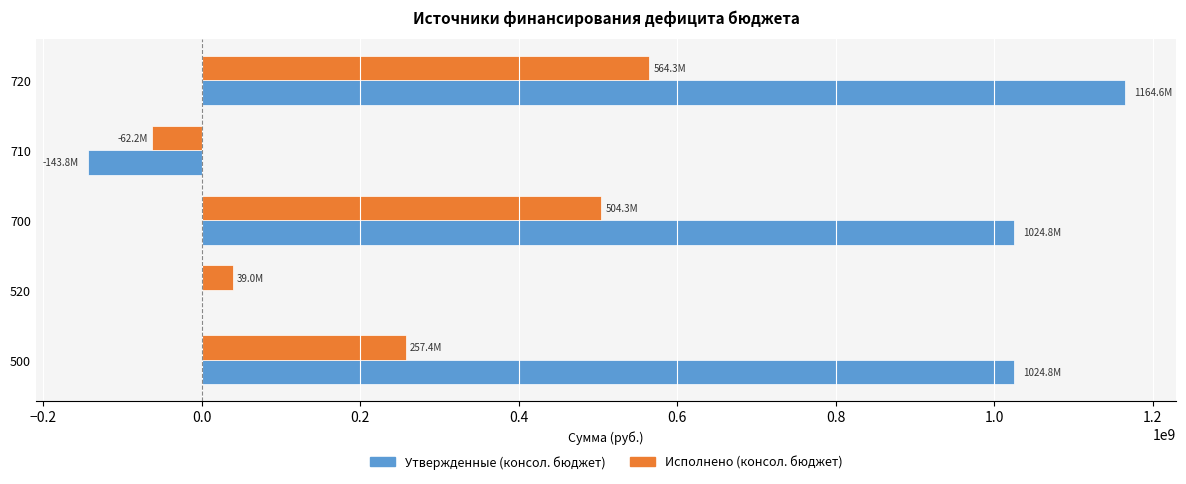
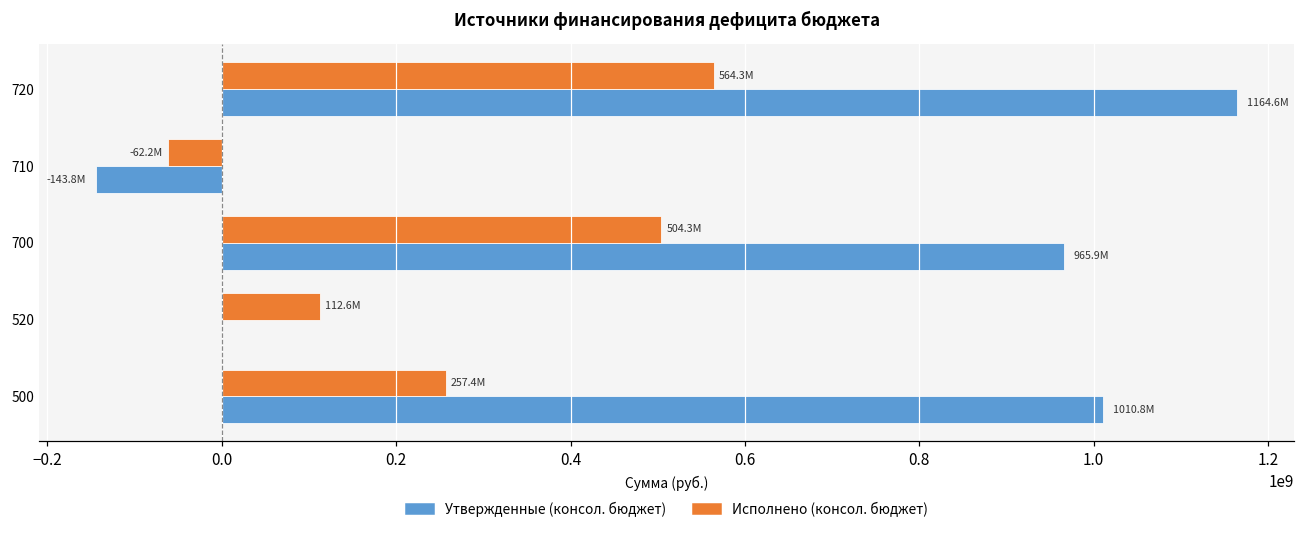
Утвержденные (консол. бюджет), 700: 1024.8M -> 965.9M
Исполнено (консол. бюджет), 520: 39.0M -> 112.6M
Утвержденные (консол. бюджет), 500: 1024.8M -> 1010.8M
